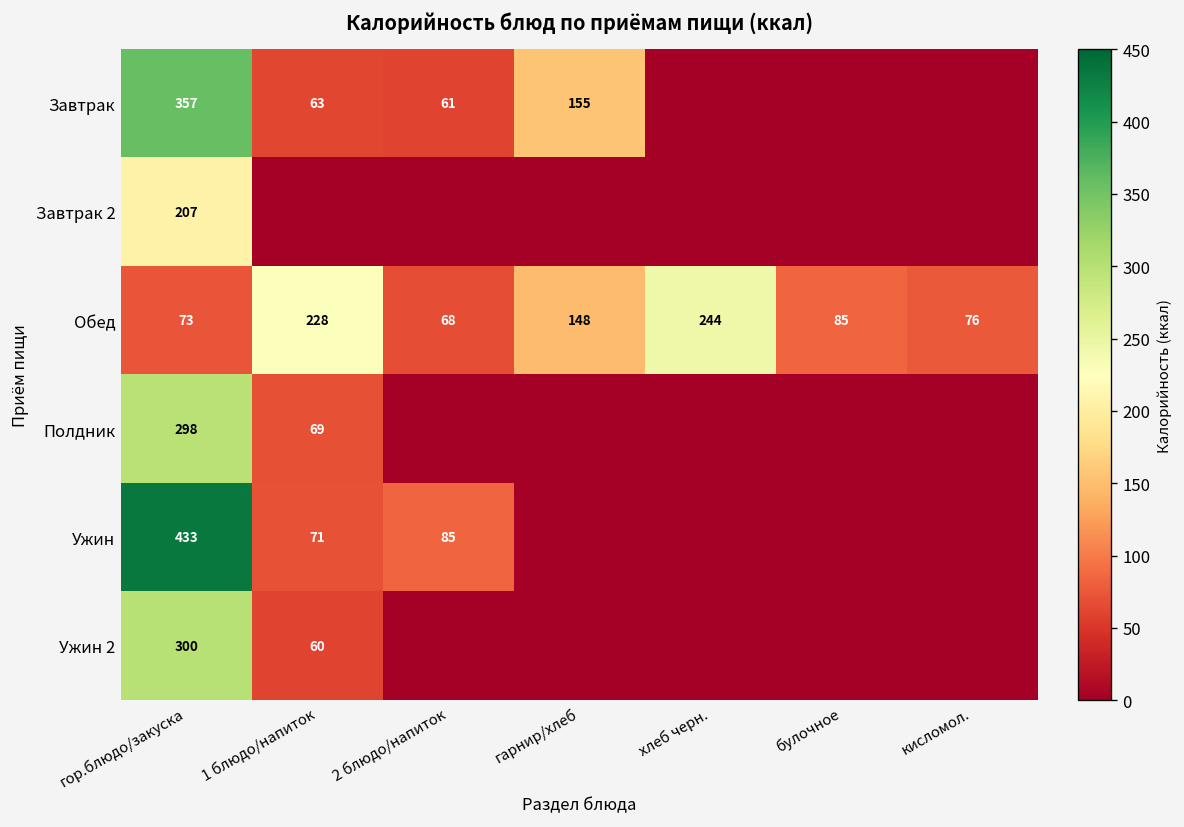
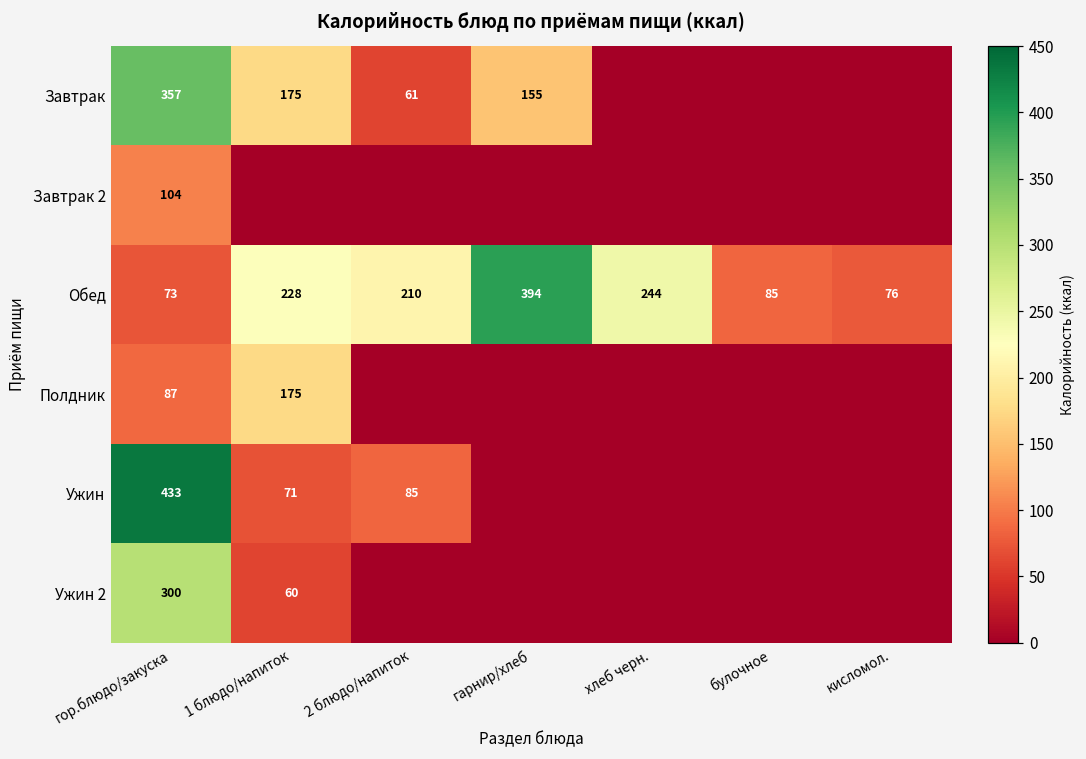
Завтрак, 1 блюдо/напиток: 63 -> 175
Завтрак 2, гор.блюдо/закуска: 207 -> 104
Обед, 2 блюдо/напиток: 68 -> 210
Обед, гарнир/хлеб: 148 -> 394
Полдник, гор.блюдо/закуска: 298 -> 87
Полдник, 1 блюдо/напиток: 69 -> 175
